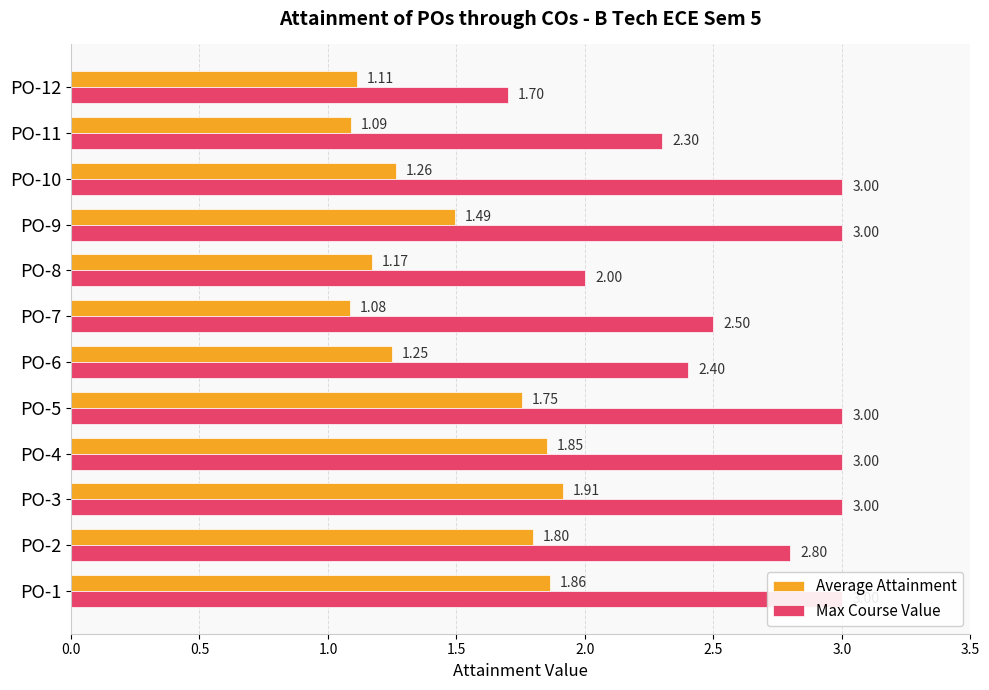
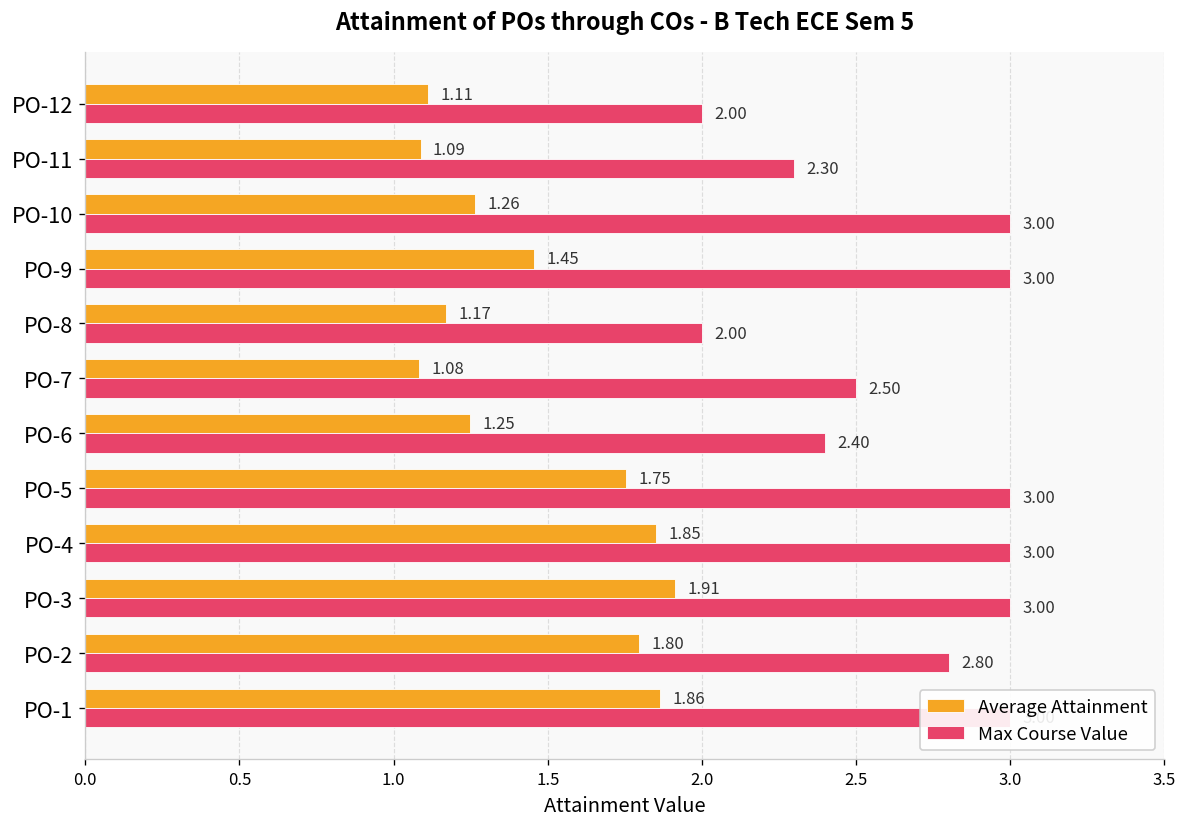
Max Course Value, PO-12: 1.70 -> 2.00
Average Attainment, PO-9: 1.49 -> 1.45
